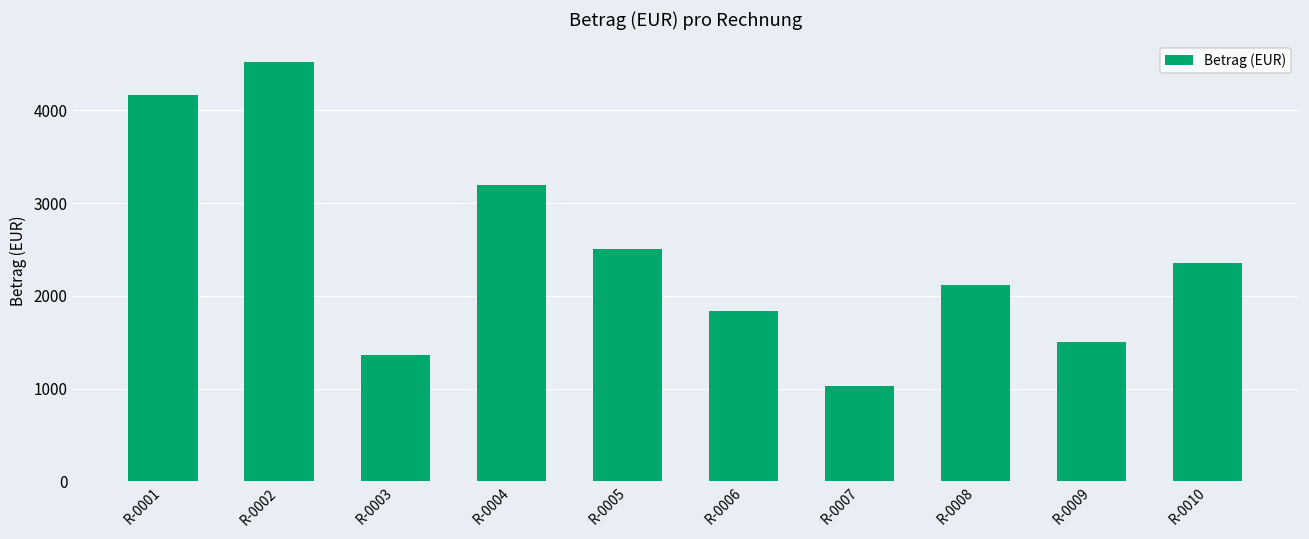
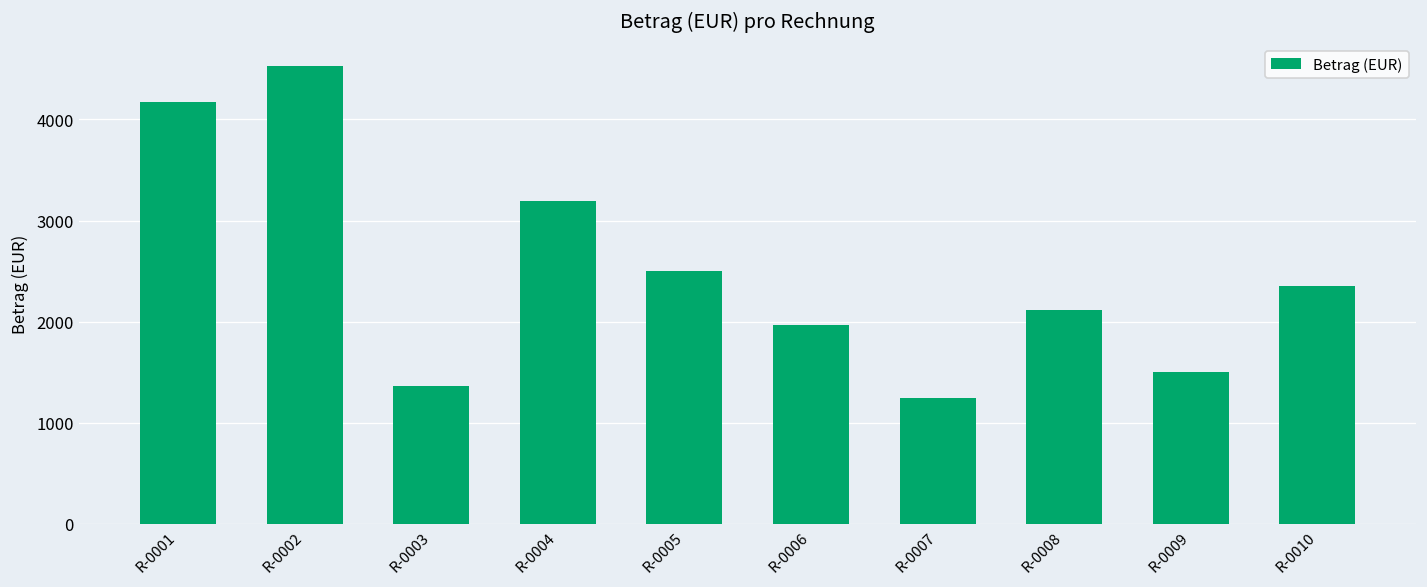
R-0006: 1800 -> 2000
R-0007: 1000 -> 1200
